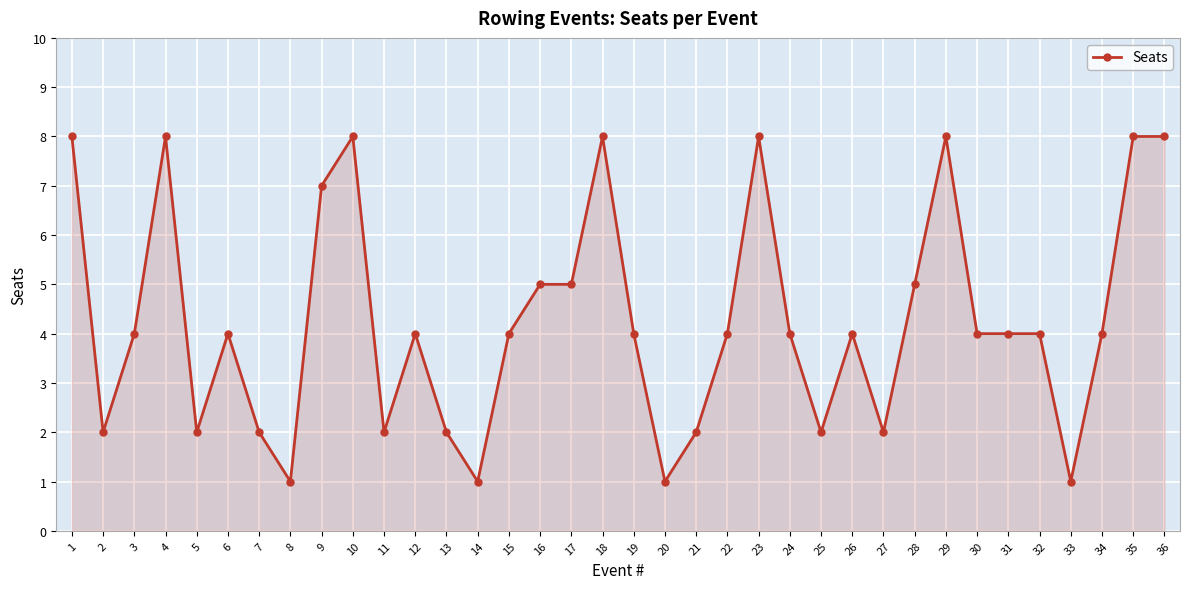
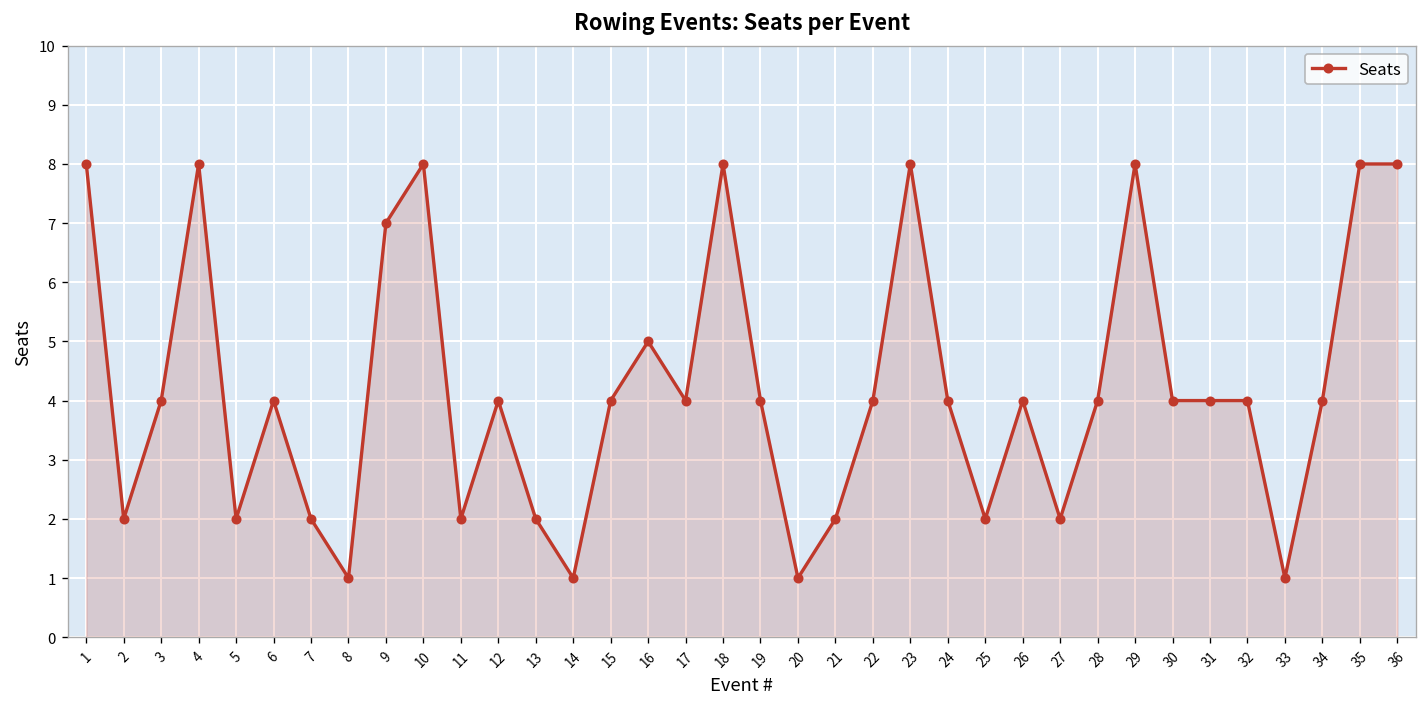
17: 5 -> 4
28: 5 -> 4
